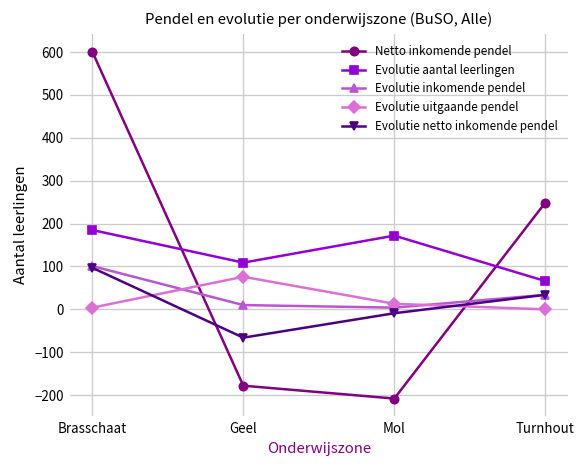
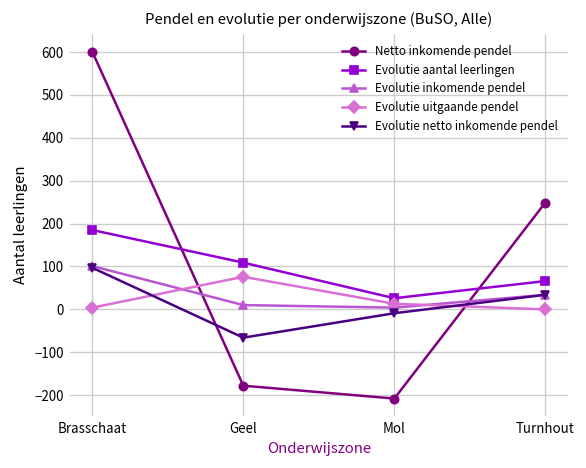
Evolutie aantal leerlingen, Mol: 170 -> 30
